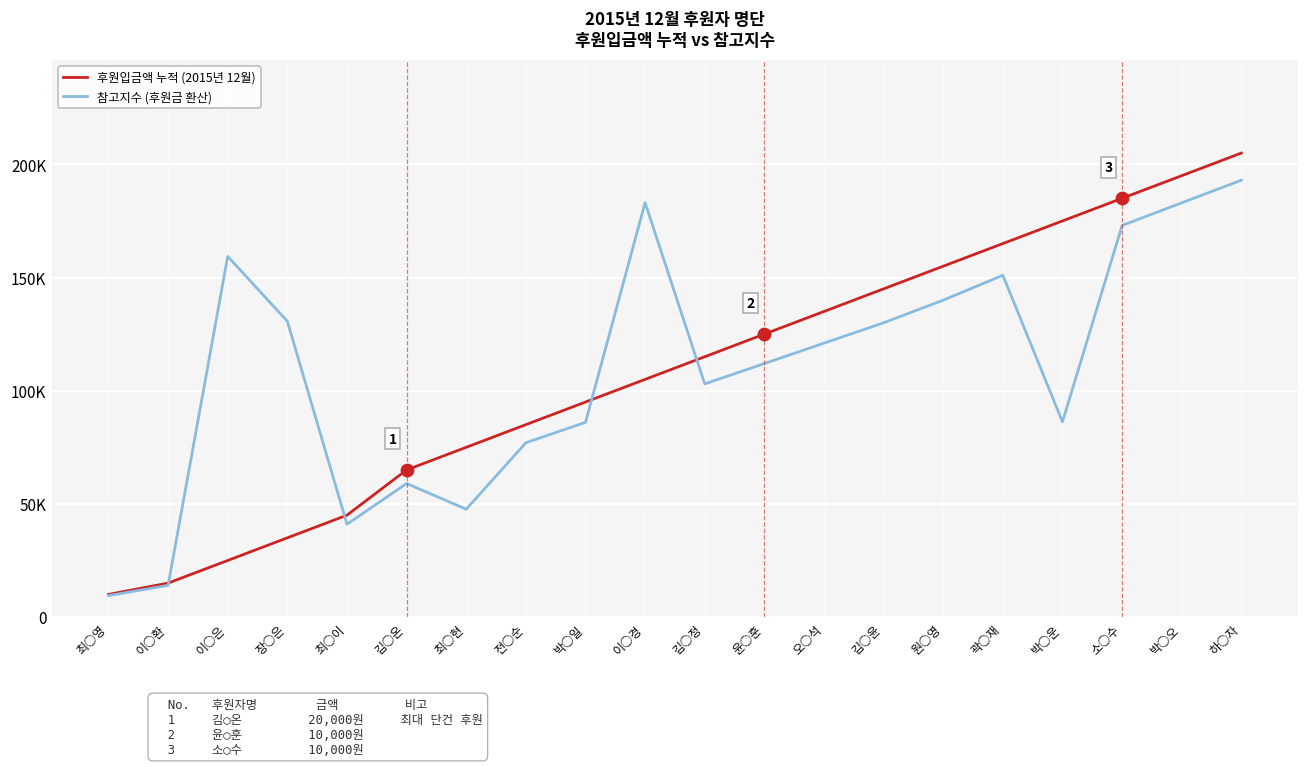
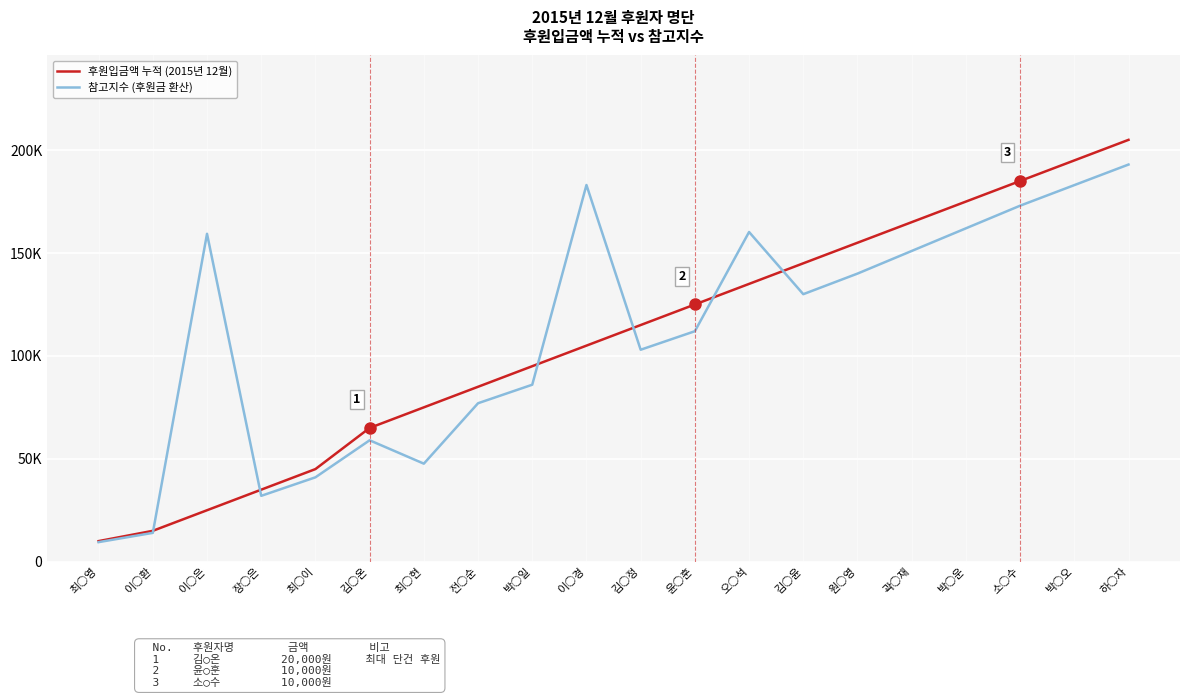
참고지수 (후원금 환산), 장○은: 131000 -> 32000
참고지수 (후원금 환산), 오○석: 121000 -> 160000
참고지수 (후원금 환산), 박○운: 86000 -> 162000
